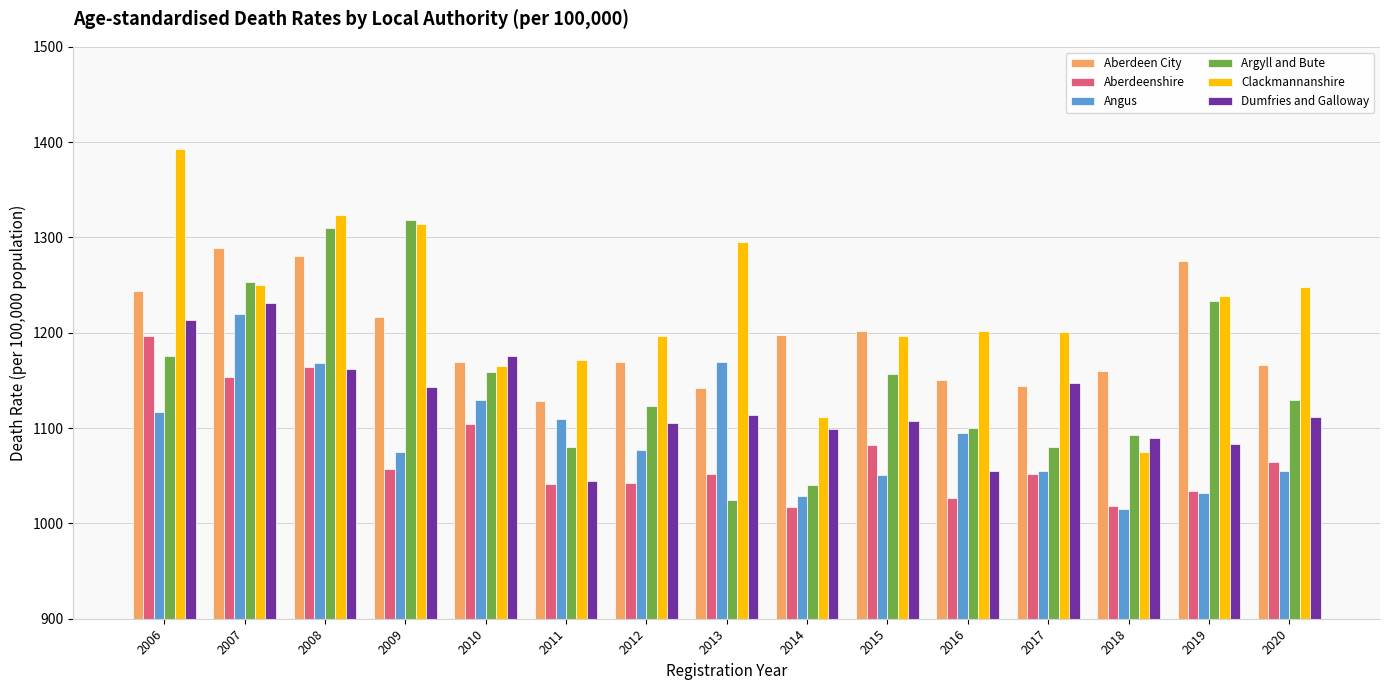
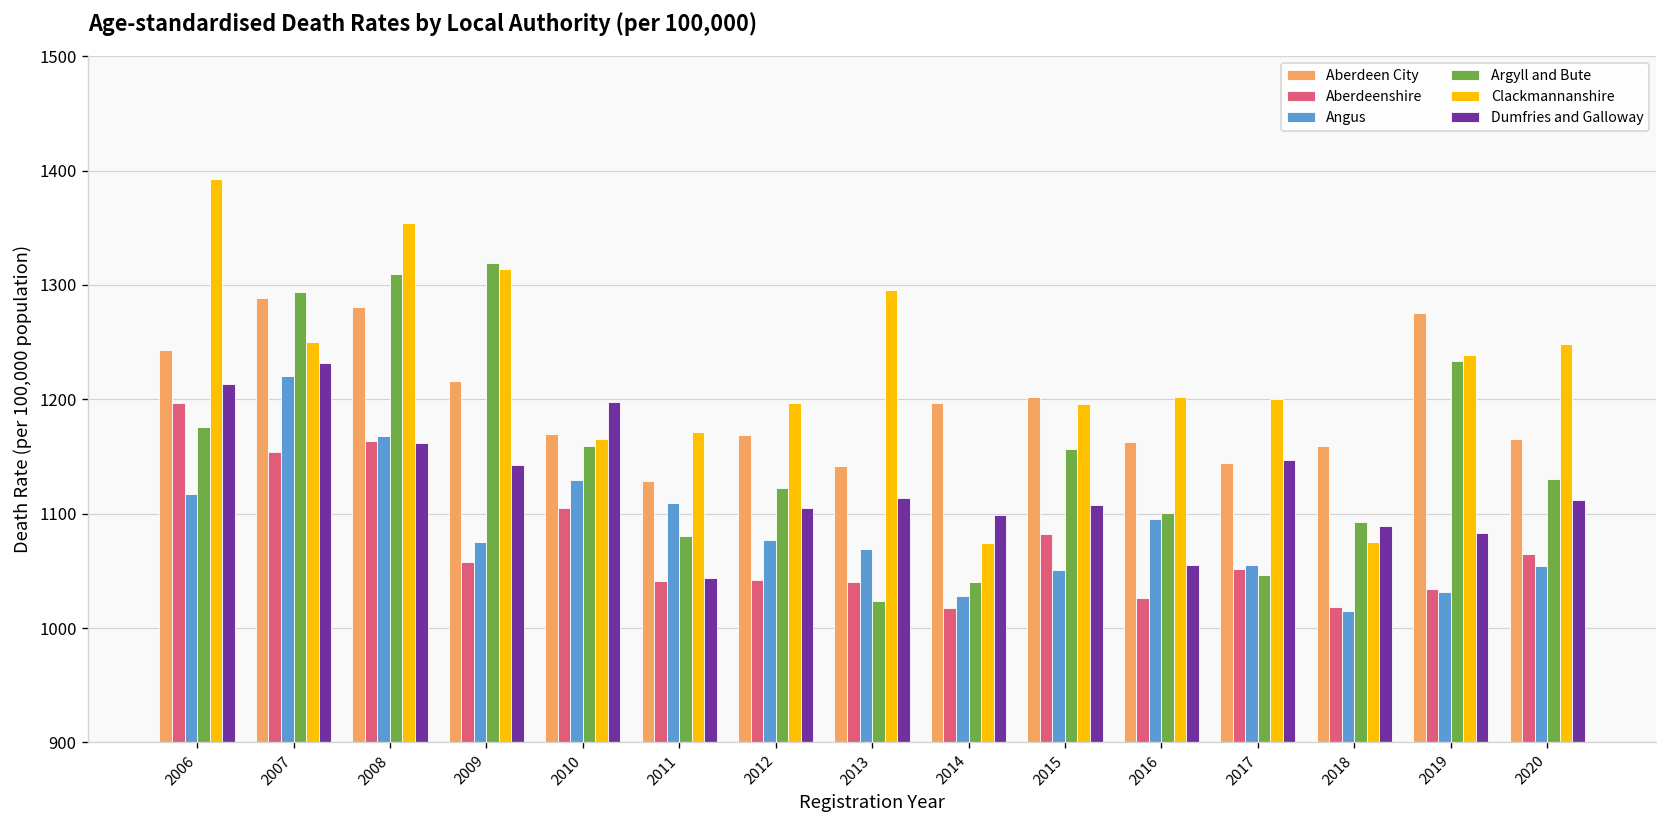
Argyll and Bute, 2007: 1250 -> 1290
Clackmannanshire, 2008: 1320 -> 1350
Dumfries and Galloway, 2010: 1180 -> 1200
Aberdeenshire, 2013: 1050 -> 1040
Angus, 2013: 1170 -> 1070
Clackmannanshire, 2014: 1110 -> 1070
Aberdeen City, 2016: 1150 -> 1160
Argyll and Bute, 2017: 1080 -> 1050
